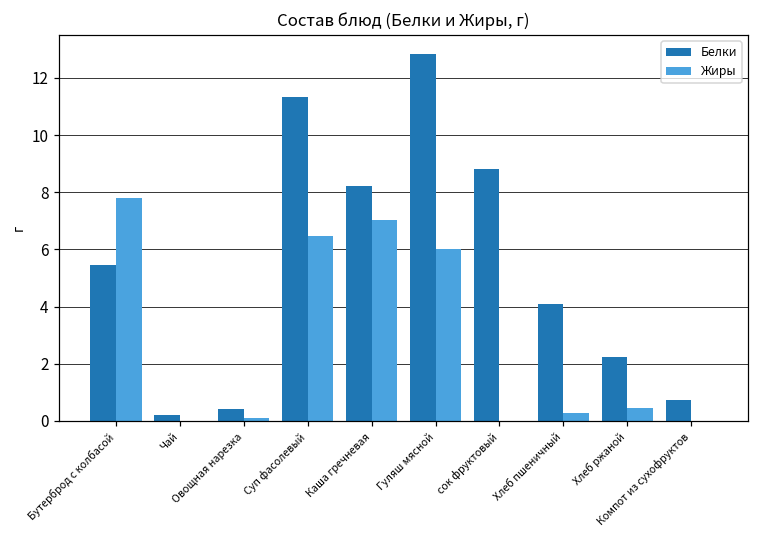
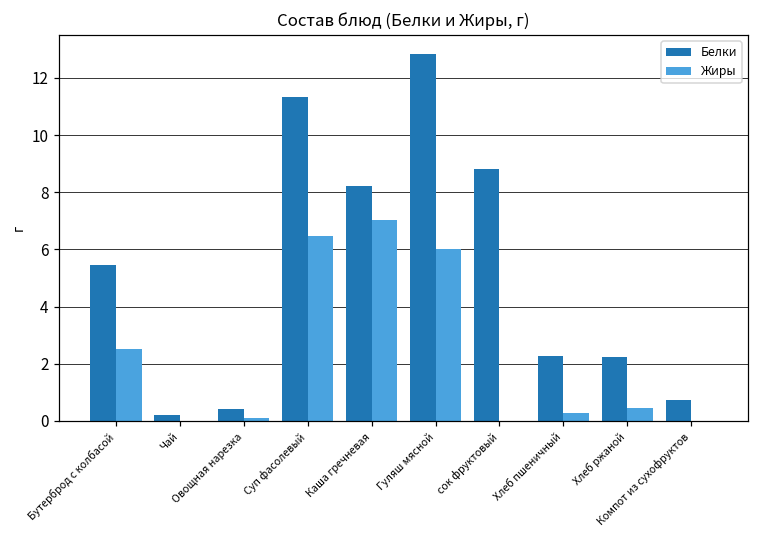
Жиры, Бутерброд с колбасой: 7.8 -> 2.5
Белки, Хлеб пшеничный: 4.1 -> 2.3
